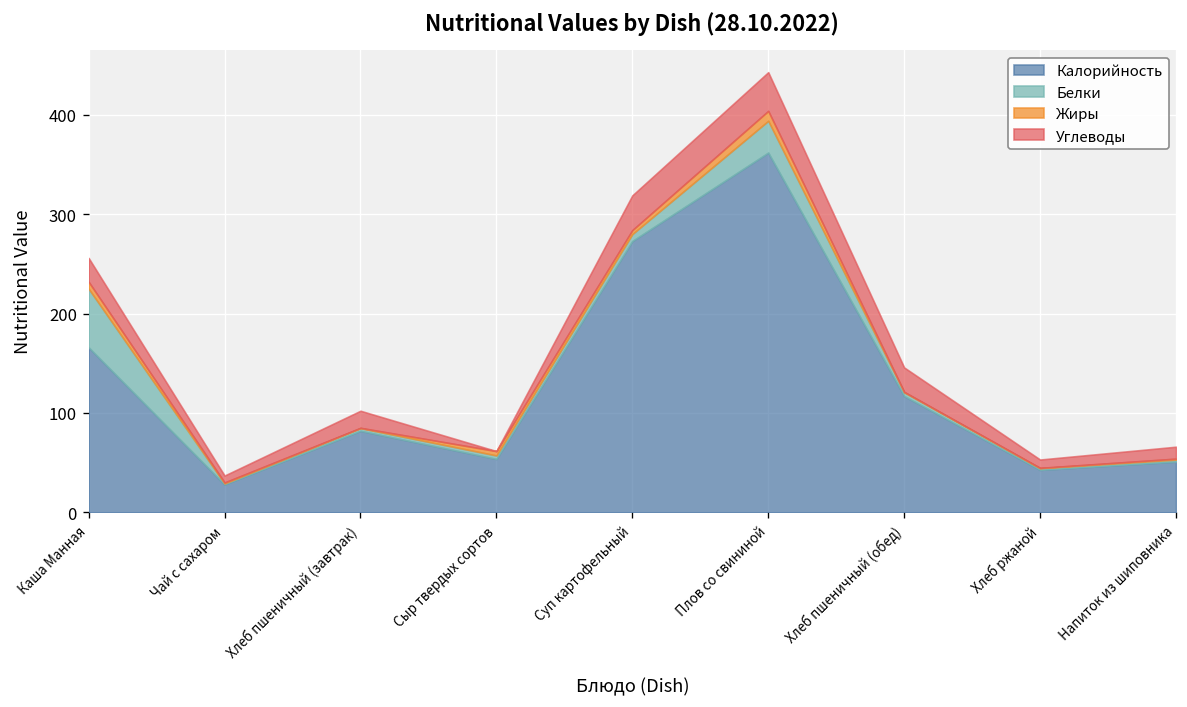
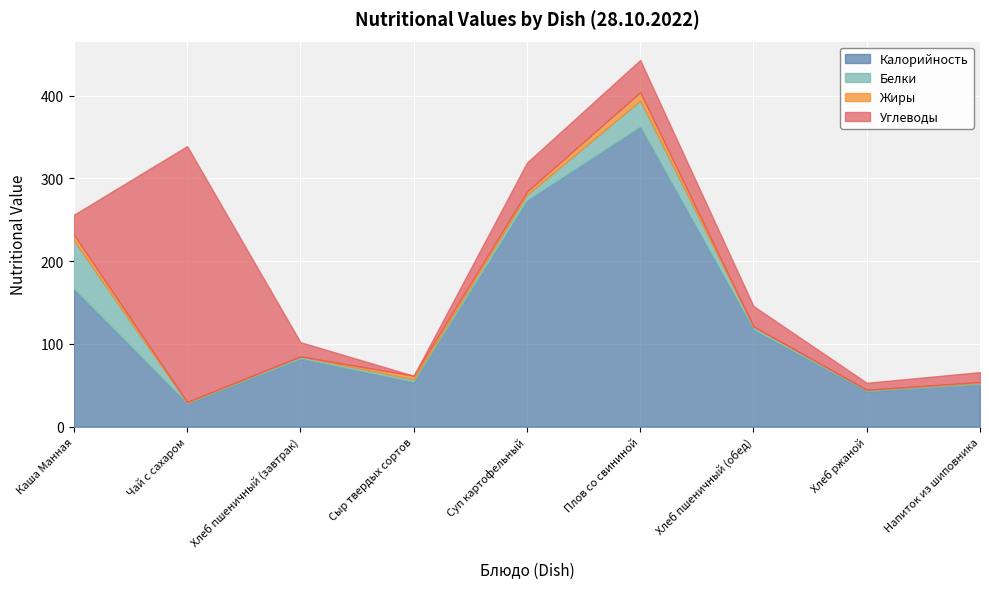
Углеводы, Чай с сахаром: 10 -> 310
